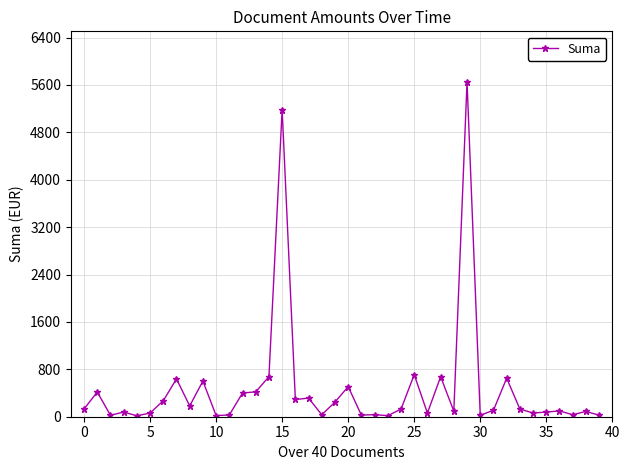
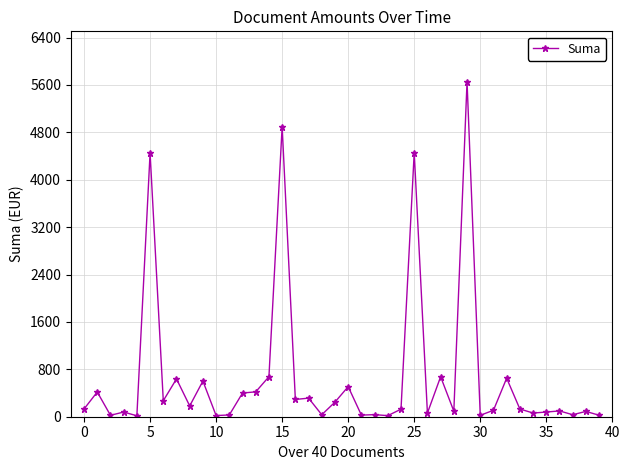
5: 100 -> 4500
15: 5200 -> 4900
25: 700 -> 4500
